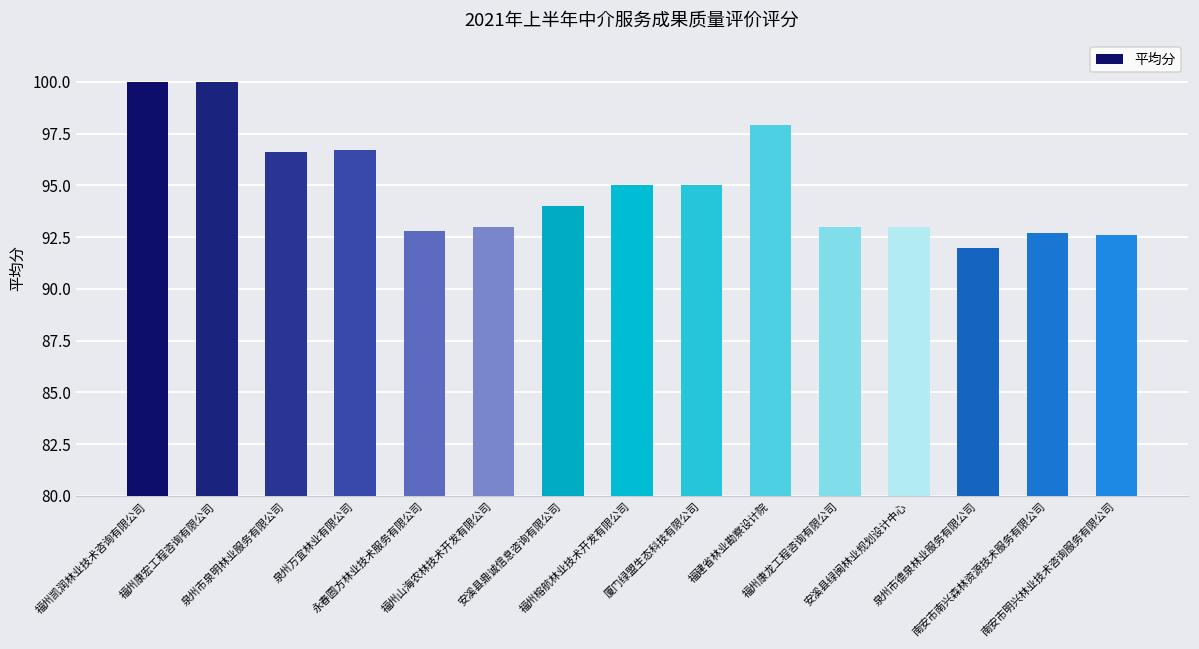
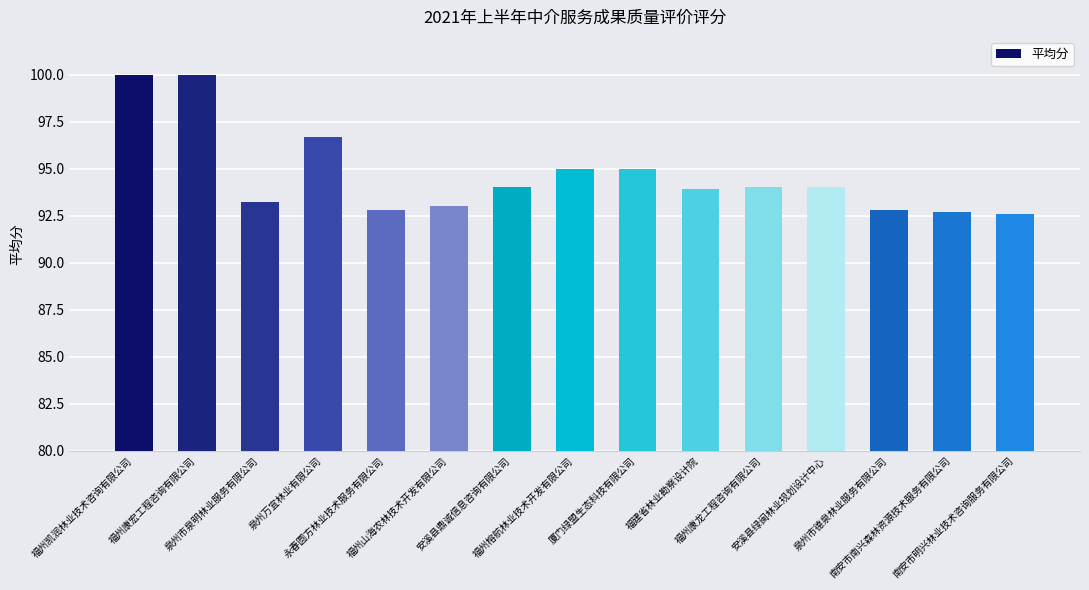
泉州市泉明林业服务有限公司: 96.6 -> 93.2
福建省林业勘察设计院: 97.9 -> 93.9
福州康龙工程咨询有限公司: 93 -> 94
安溪县绿闽林业规划设计中心: 93 -> 94
泉州市德泉林业服务有限公司: 92.0 -> 92.8
